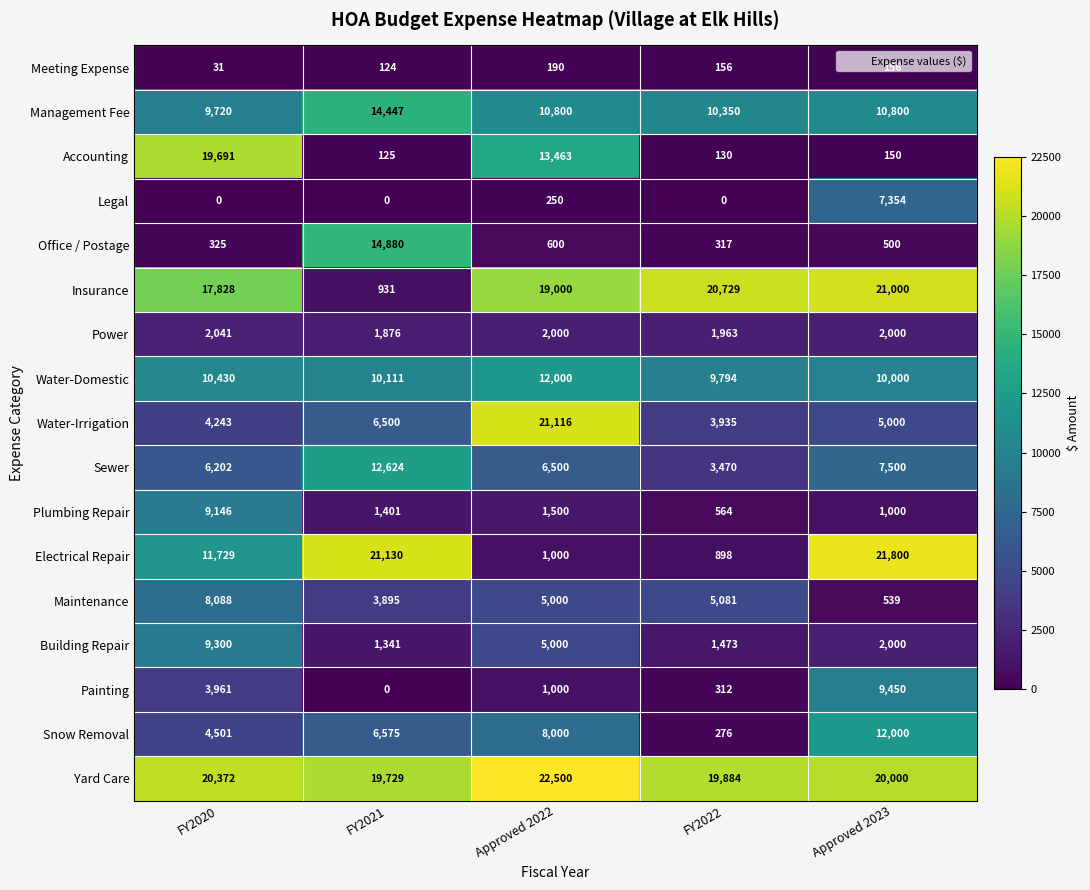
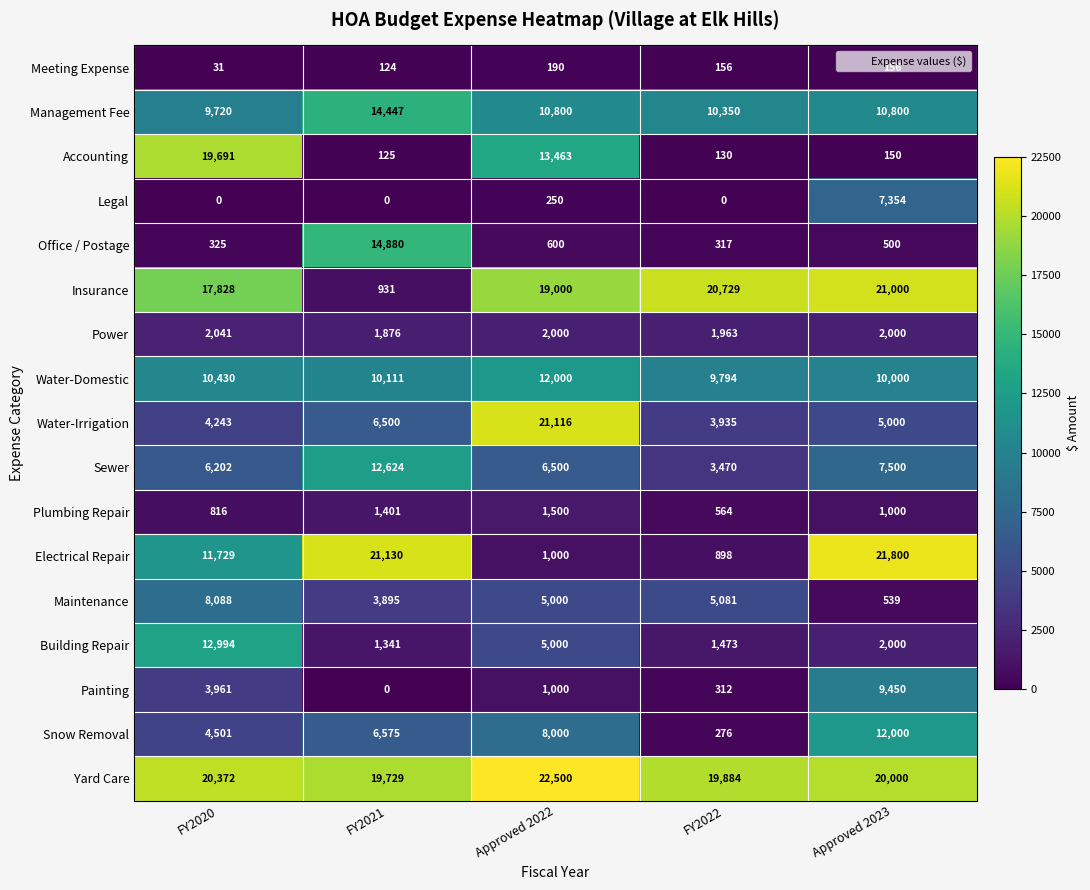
Plumbing Repair, FY2020: 9,146 -> 816
Building Repair, FY2020: 9,300 -> 12,994
